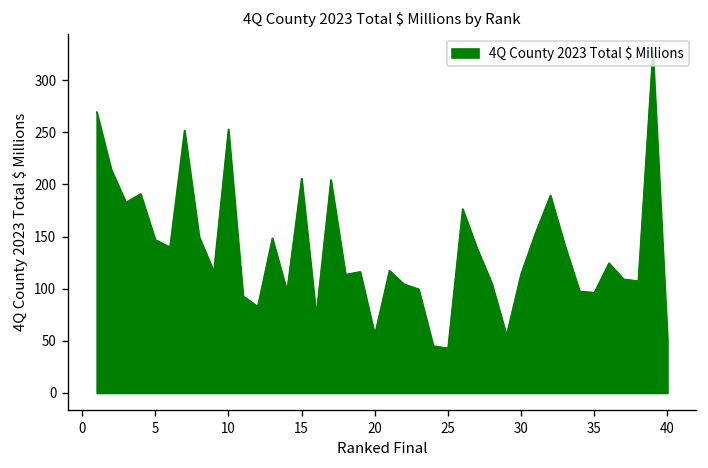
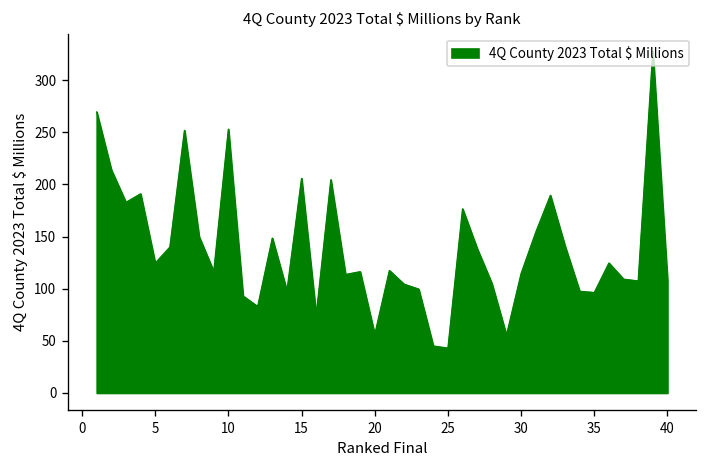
5: 150 -> 120
40: 50 -> 110
